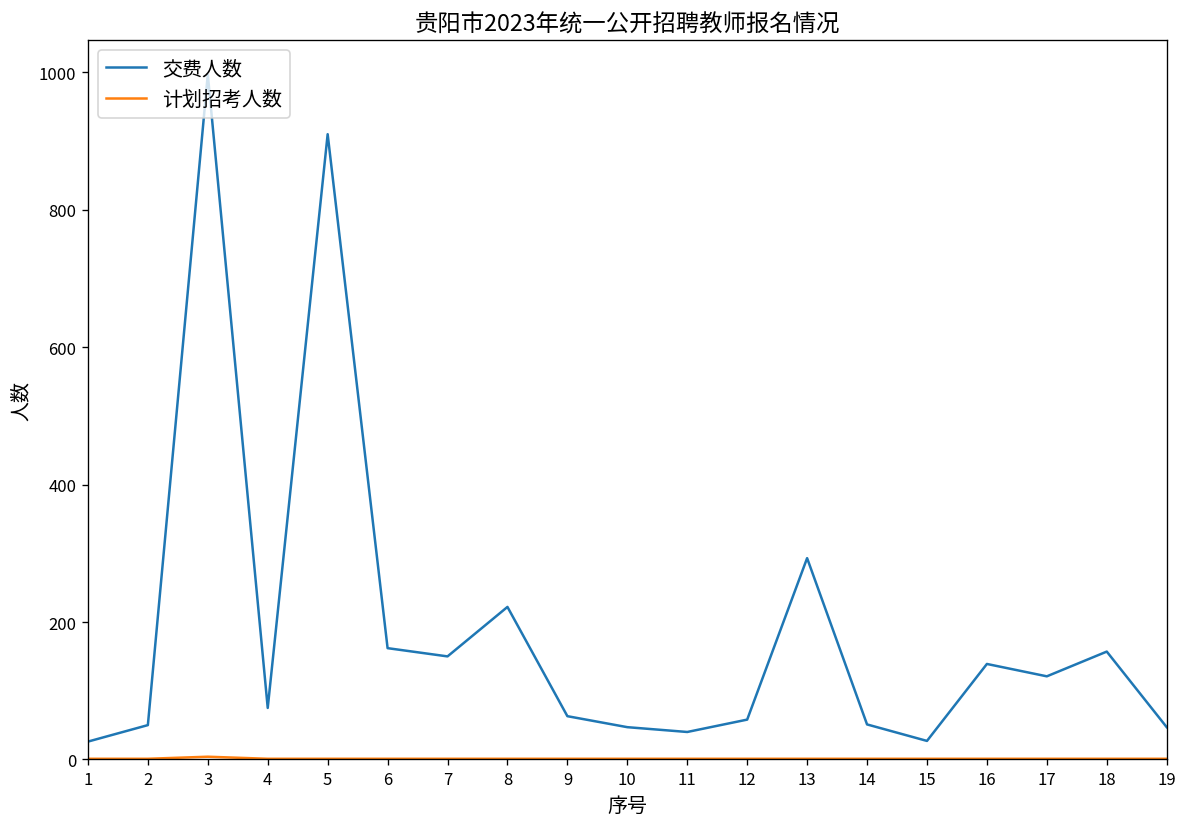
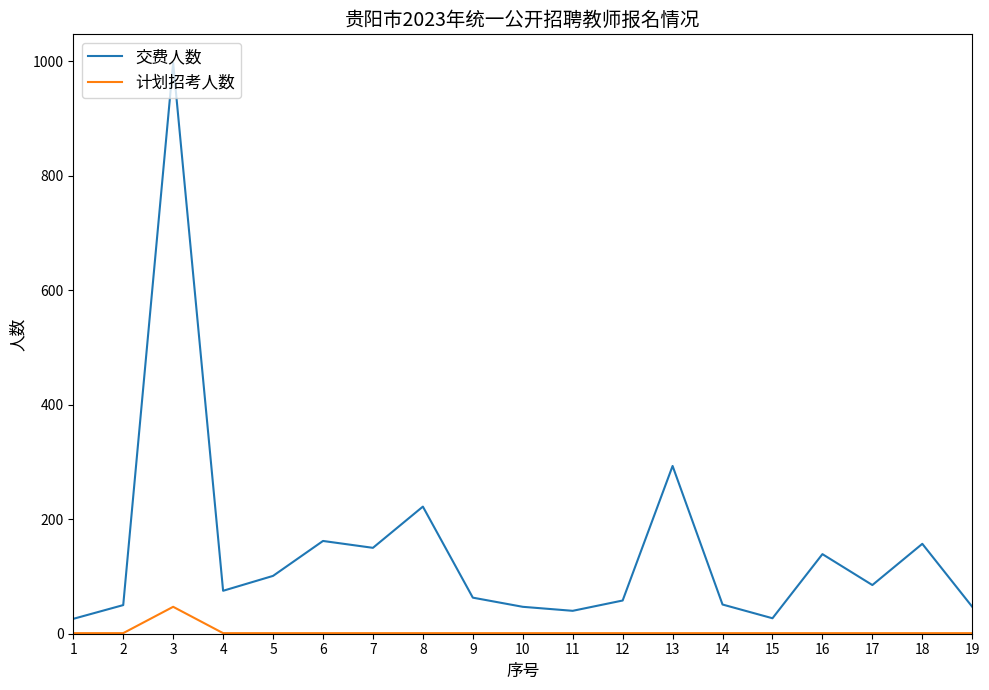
计划招考人数, 3: 0 -> 50
交费人数, 5: 910 -> 100
交费人数, 17: 120 -> 90
